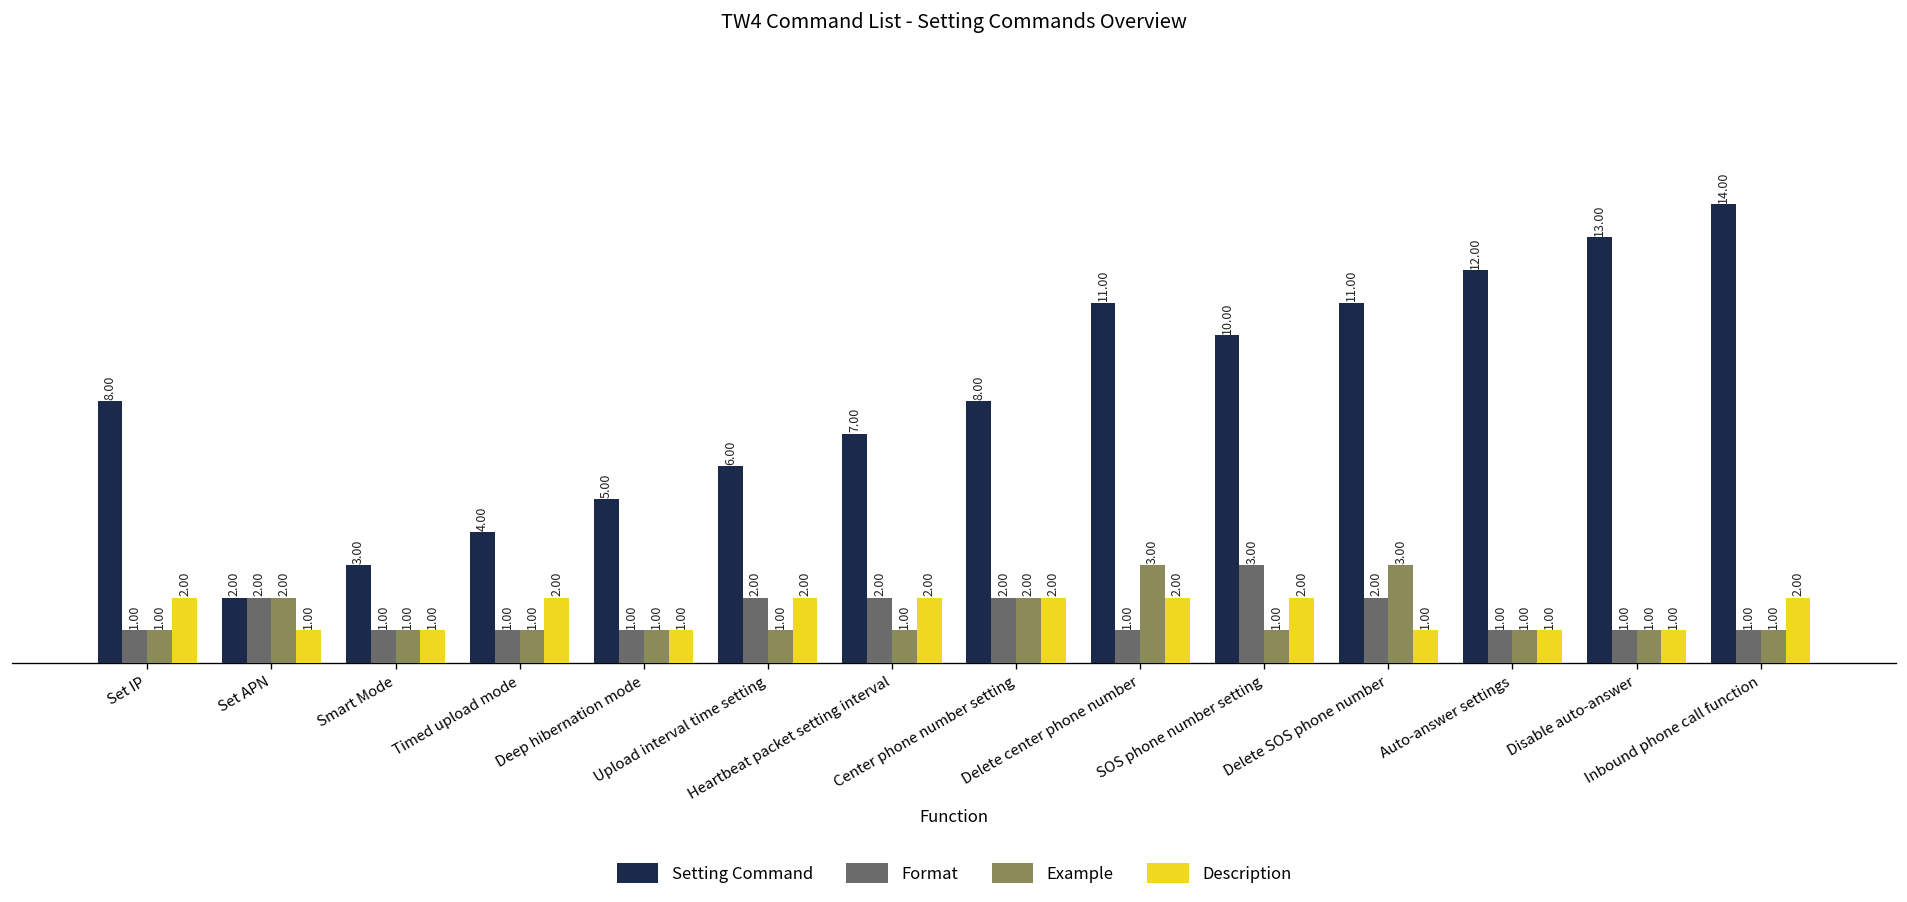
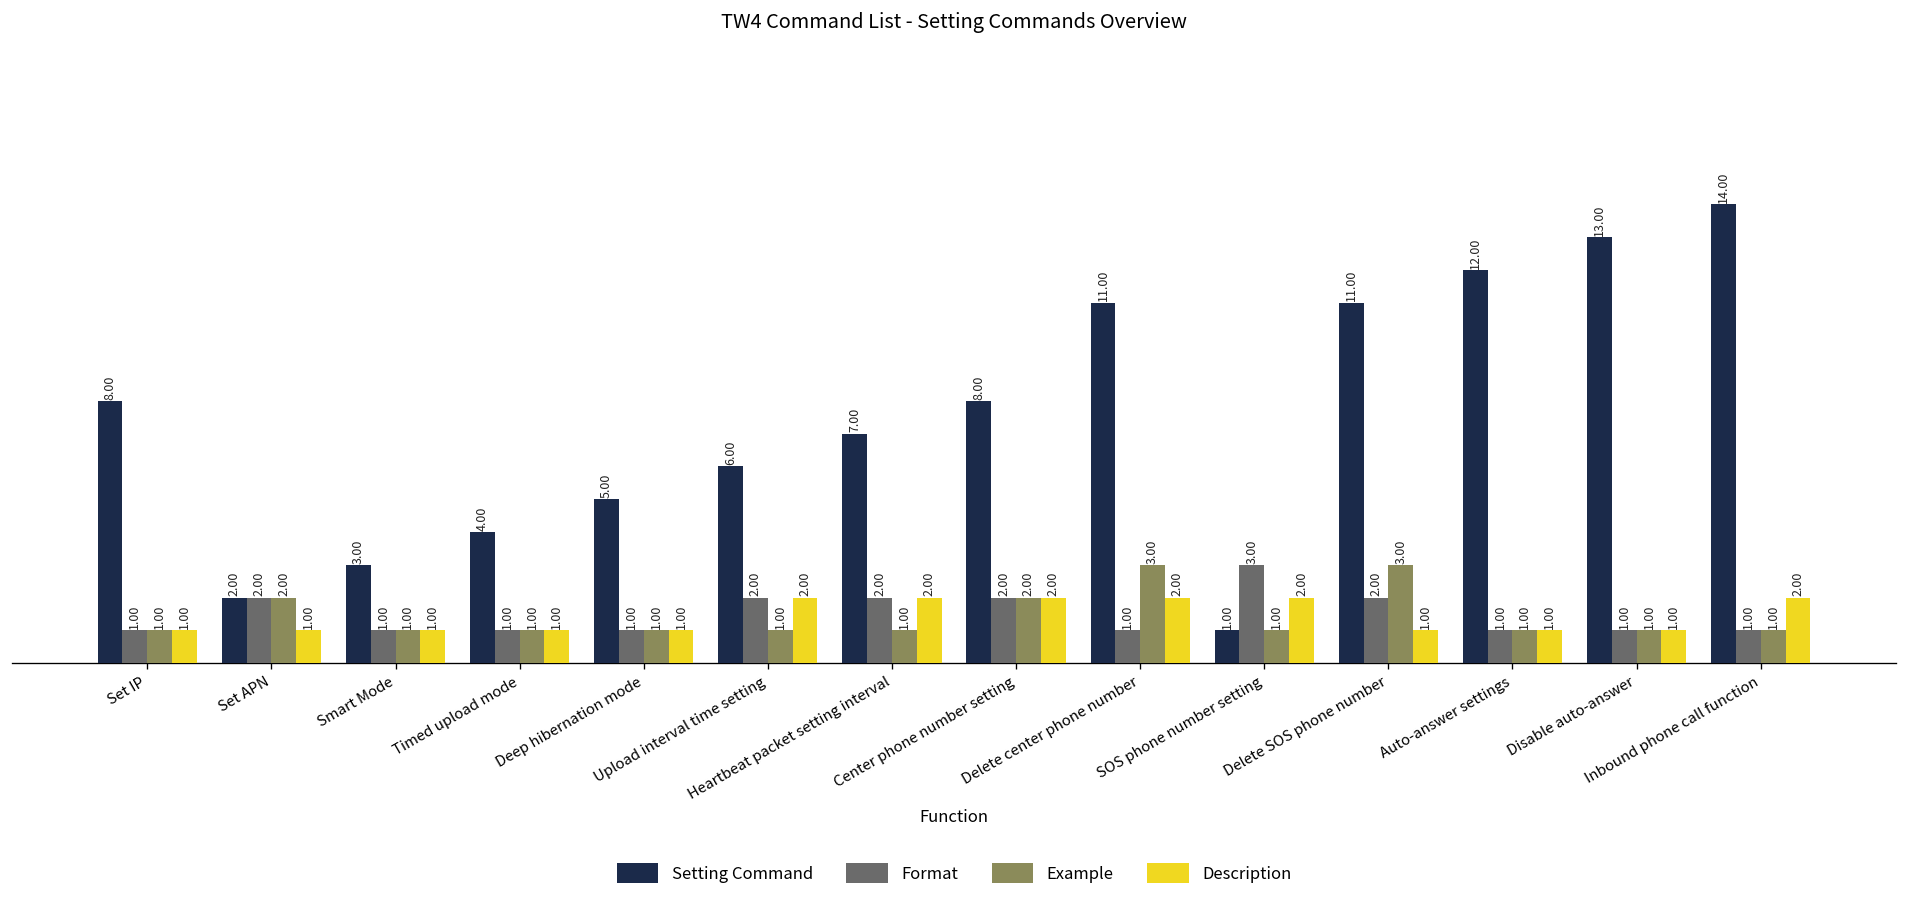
Description, Set IP: 2.00 -> 1.00
Description, Timed upload mode: 2.00 -> 1.00
Setting Command, SOS phone number setting: 10.00 -> 1.00
